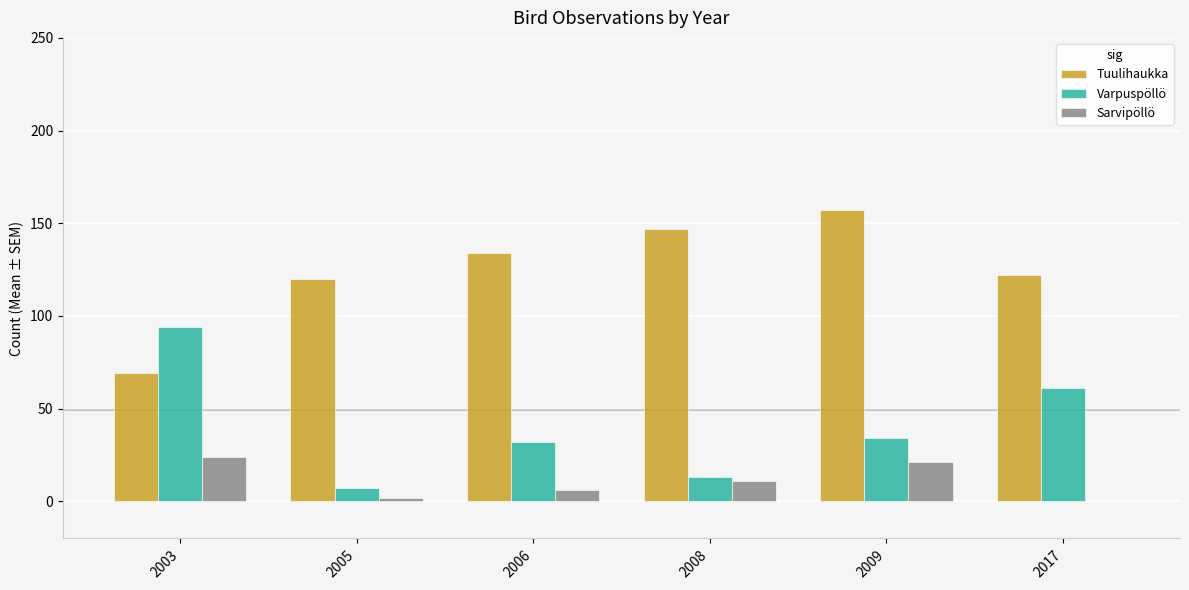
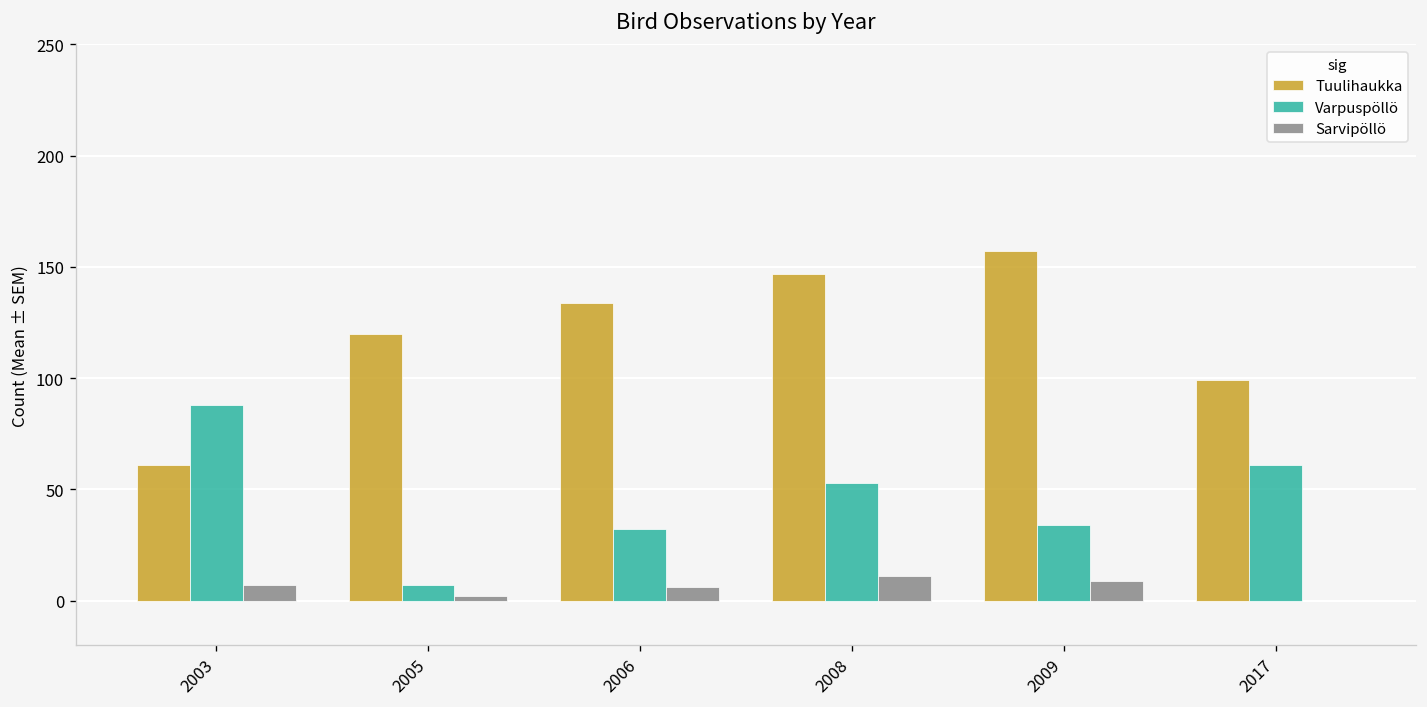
Tuulihaukka, 2003: 69 -> 61
Varpuspöllö, 2003: 94 -> 88
Sarvipöllö, 2003: 24 -> 7
Varpuspöllö, 2008: 13 -> 53
Sarvipöllö, 2009: 21 -> 9
Tuulihaukka, 2017: 122 -> 99
